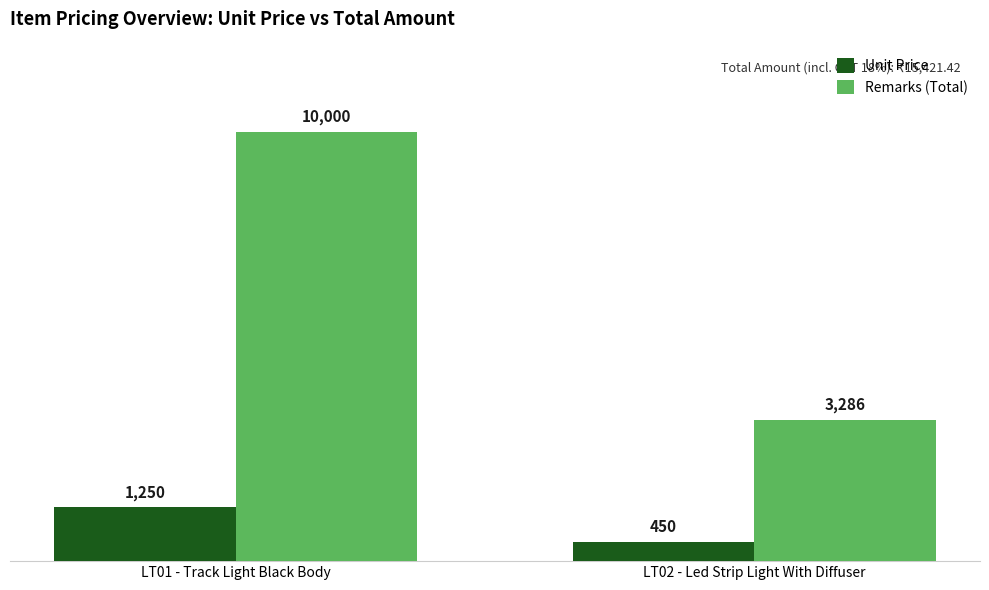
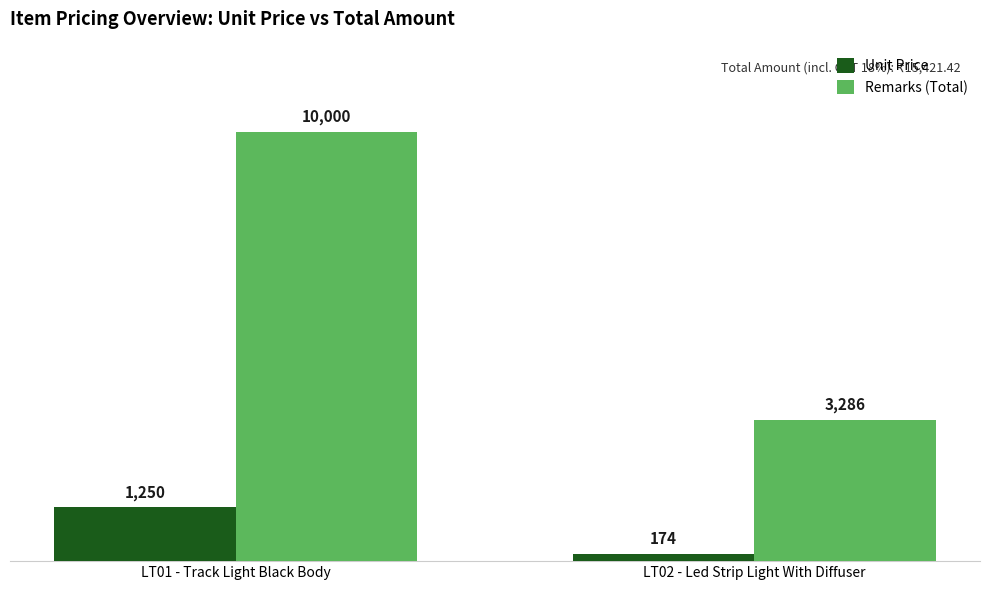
Unit Price, LT02 - Led Strip Light With Diffuser: 450 -> 174
